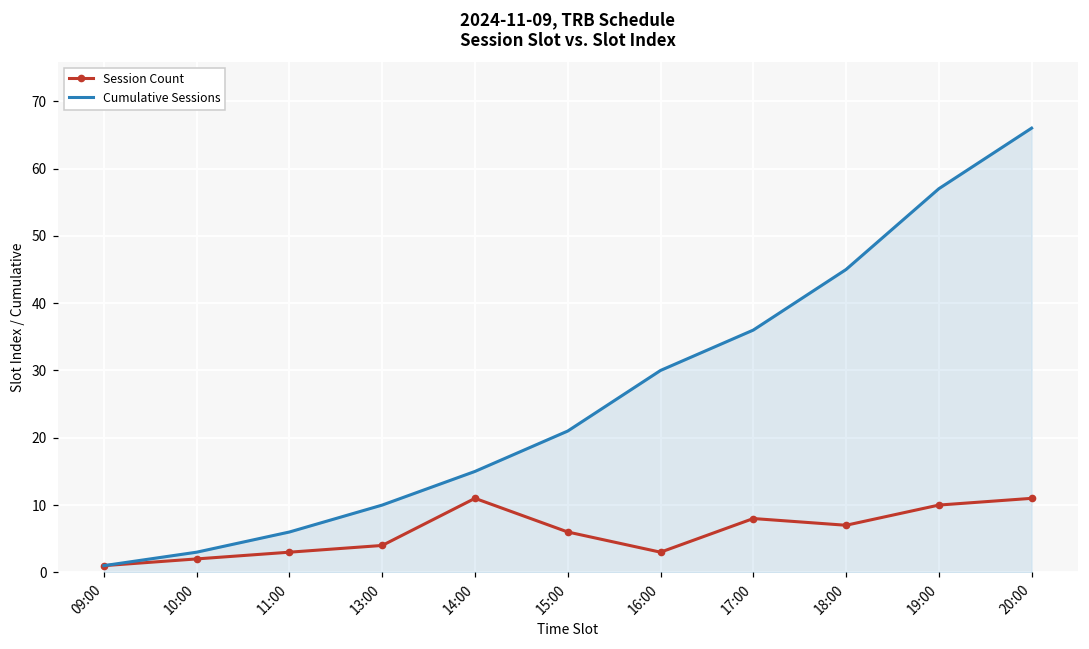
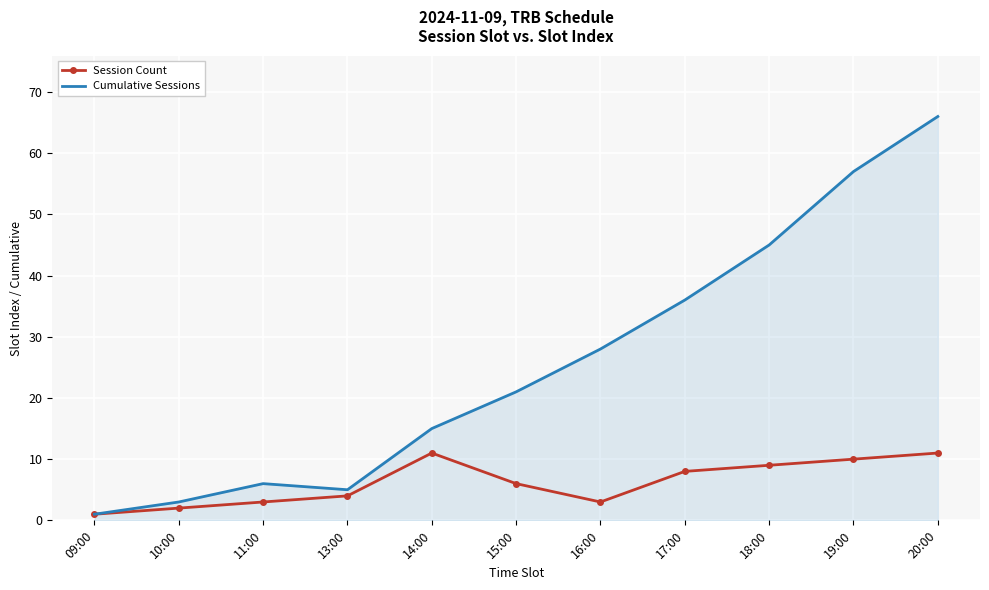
Cumulative Sessions, 13:00: 10 -> 5
Cumulative Sessions, 16:00: 30 -> 28
Session Count, 18:00: 7 -> 9
